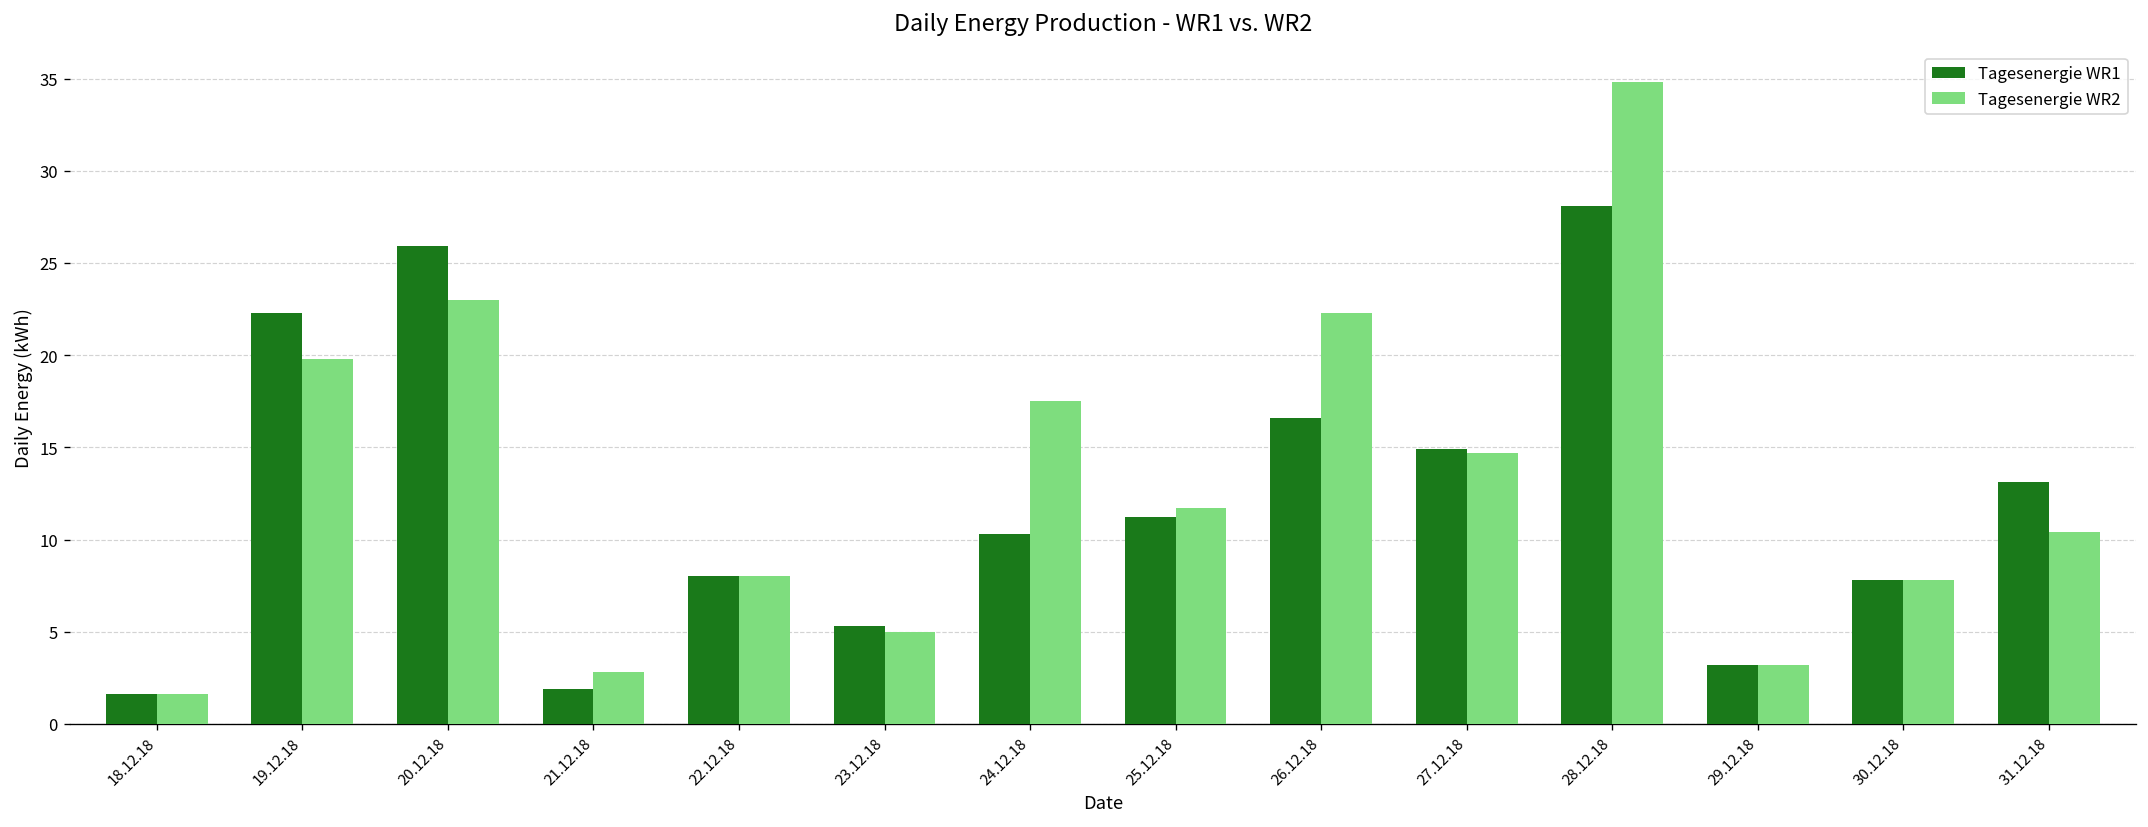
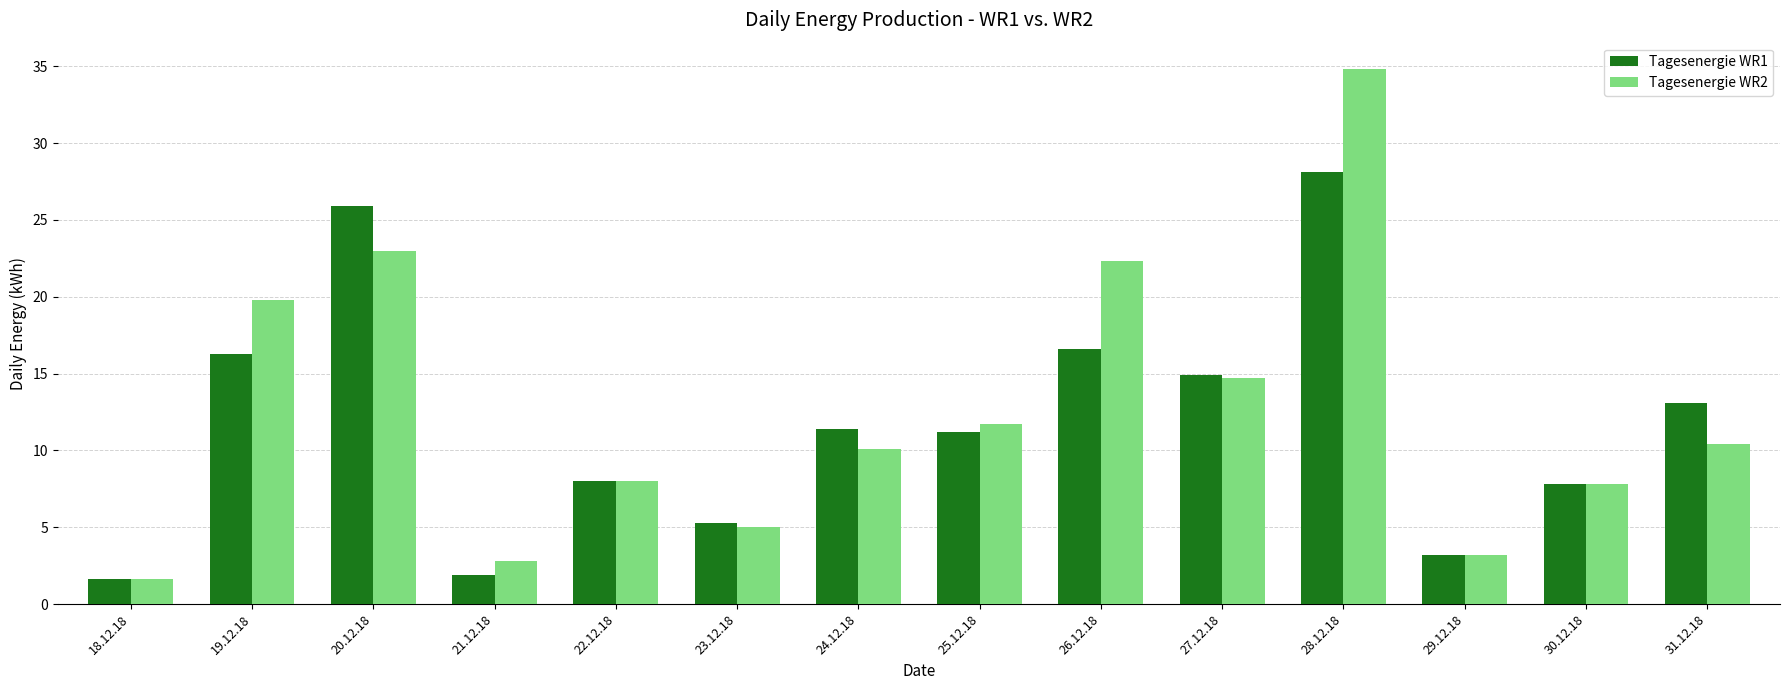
Tagesenergie WR1, 19.12.18: 22.3 -> 16.3
Tagesenergie WR1, 24.12.18: 10.3 -> 11.4
Tagesenergie WR2, 24.12.18: 17.5 -> 10.1
